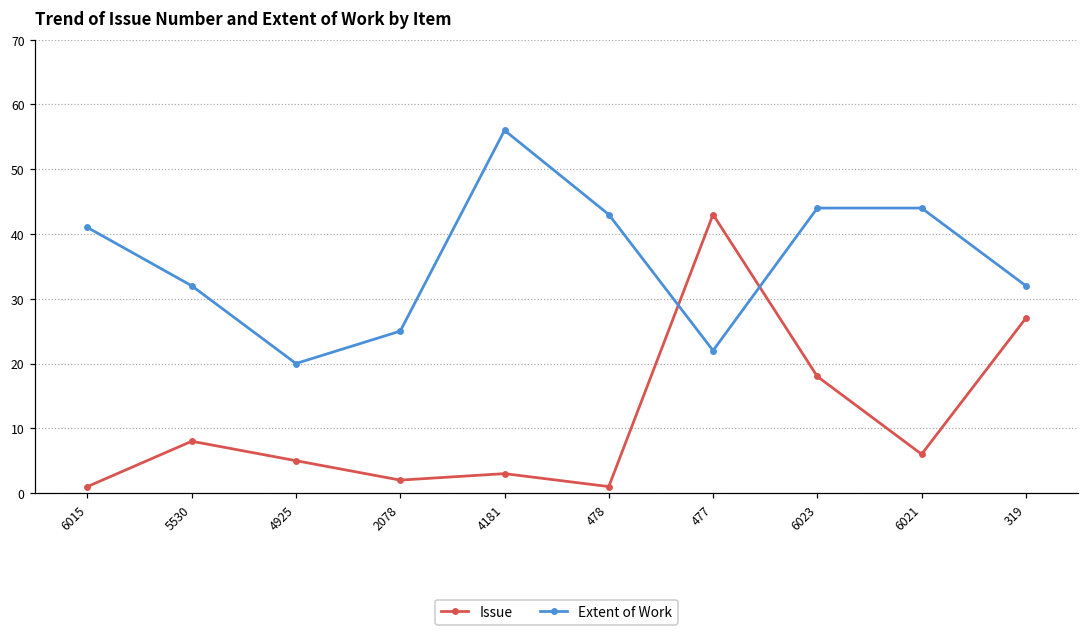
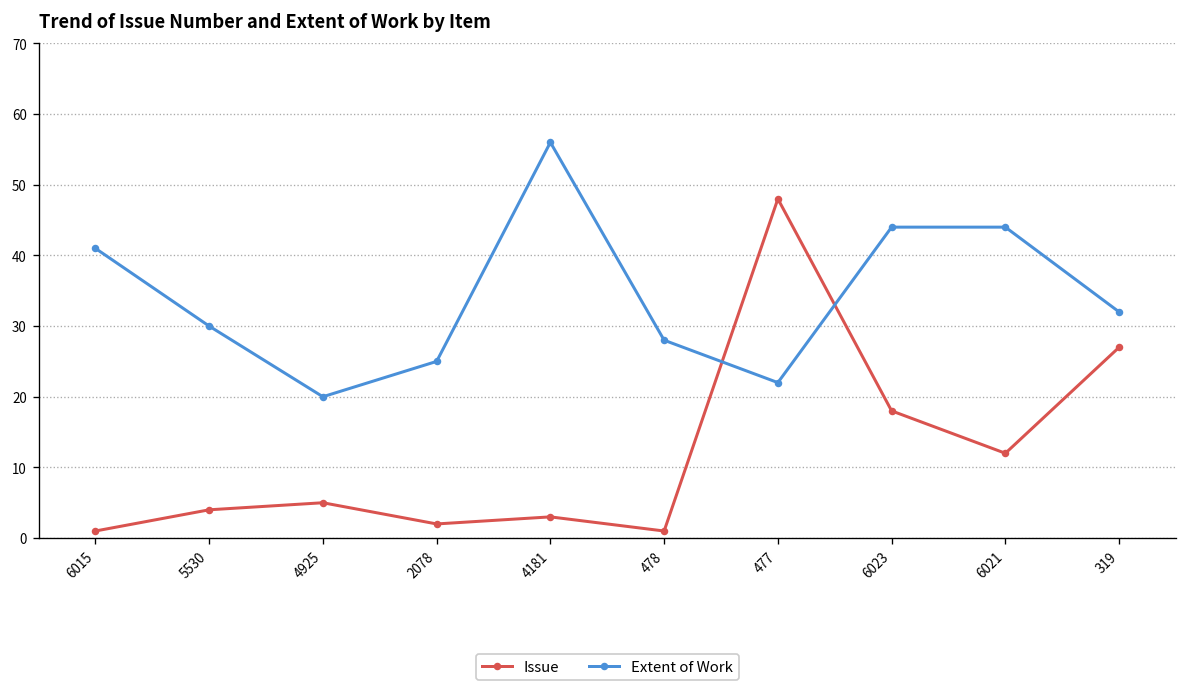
Issue, 5530: 8 -> 4
Extent of Work, 5530: 32 -> 30
Extent of Work, 478: 43 -> 28
Issue, 477: 43 -> 48
Issue, 6021: 6 -> 12
